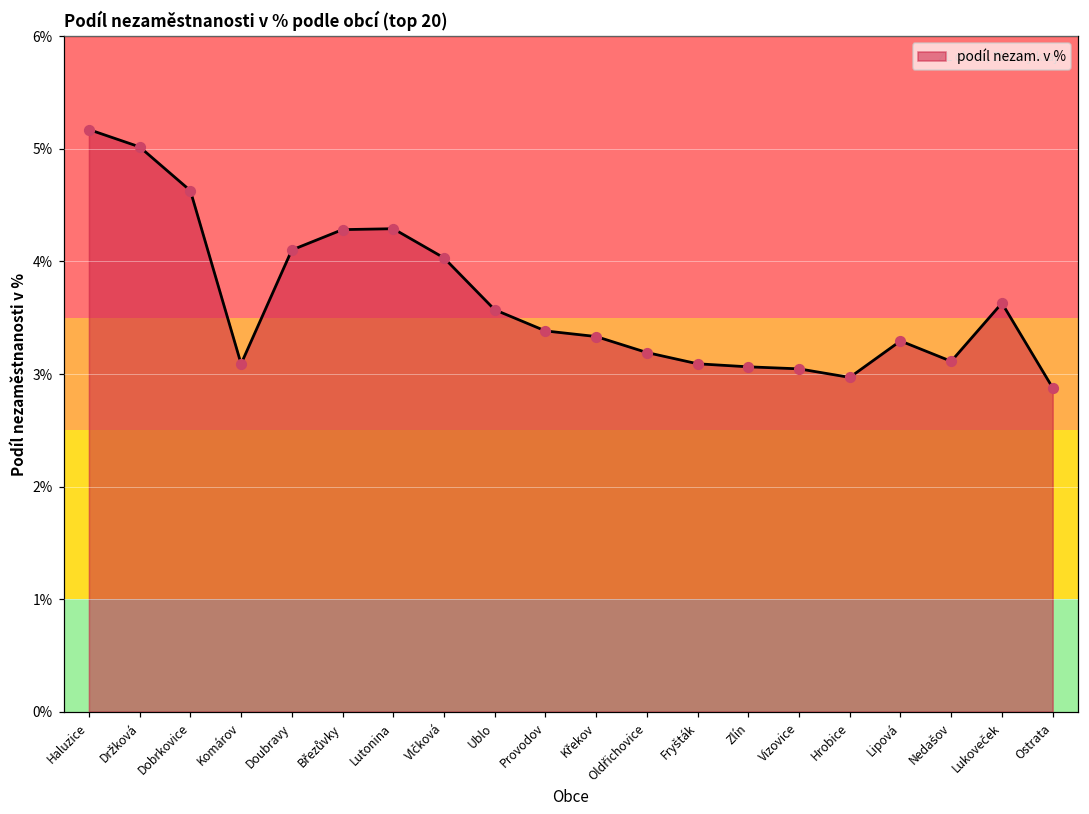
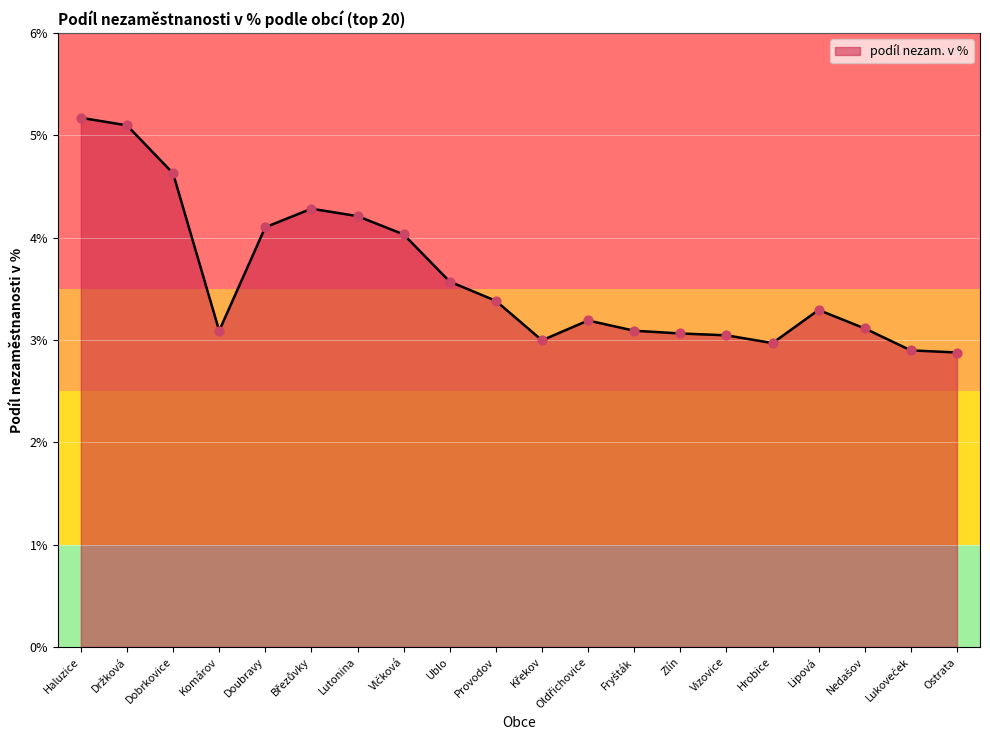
Držková: 5.02% -> 5.10%
Lutonina: 4.29% -> 4.21%
Křekov: 3.33% -> 3.00%
Lukoveček: 3.63% -> 2.90%
